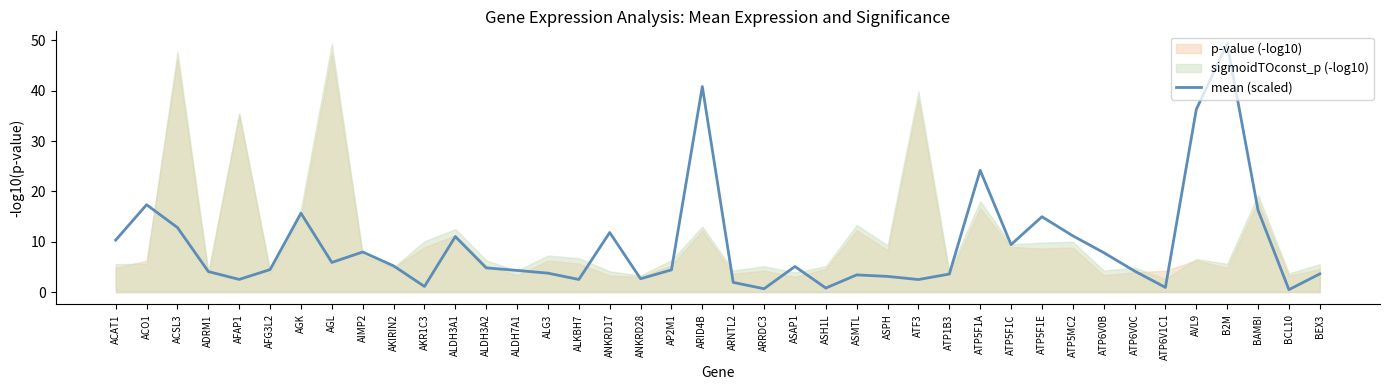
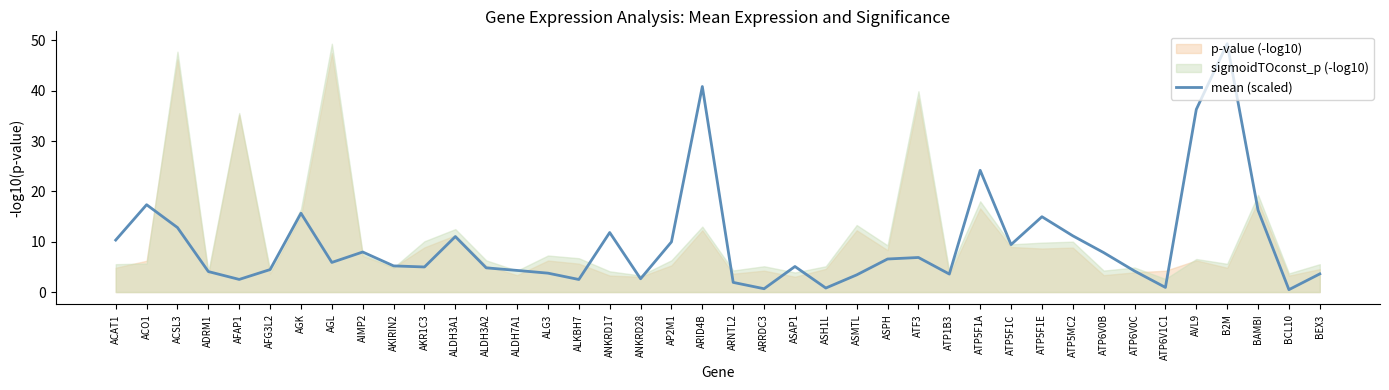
mean (scaled), AKR1C3: 1 -> 5
mean (scaled), AP2M1: 4 -> 10
mean (scaled), ASPH: 3 -> 7
mean (scaled), ATF3: 2 -> 7
